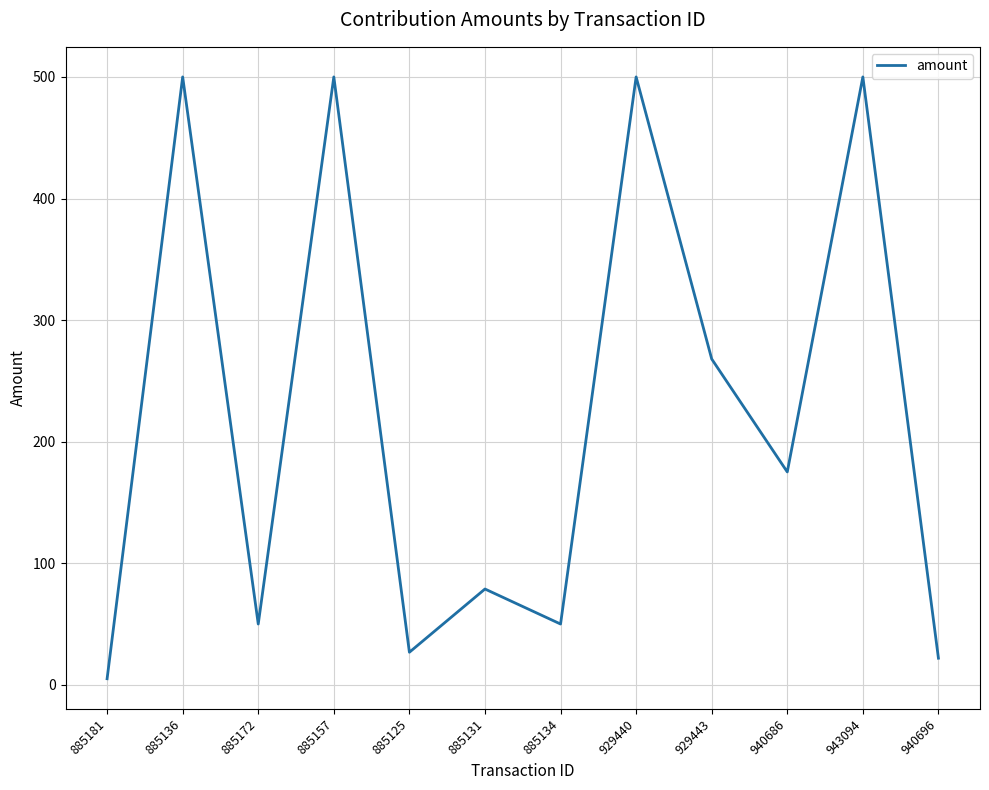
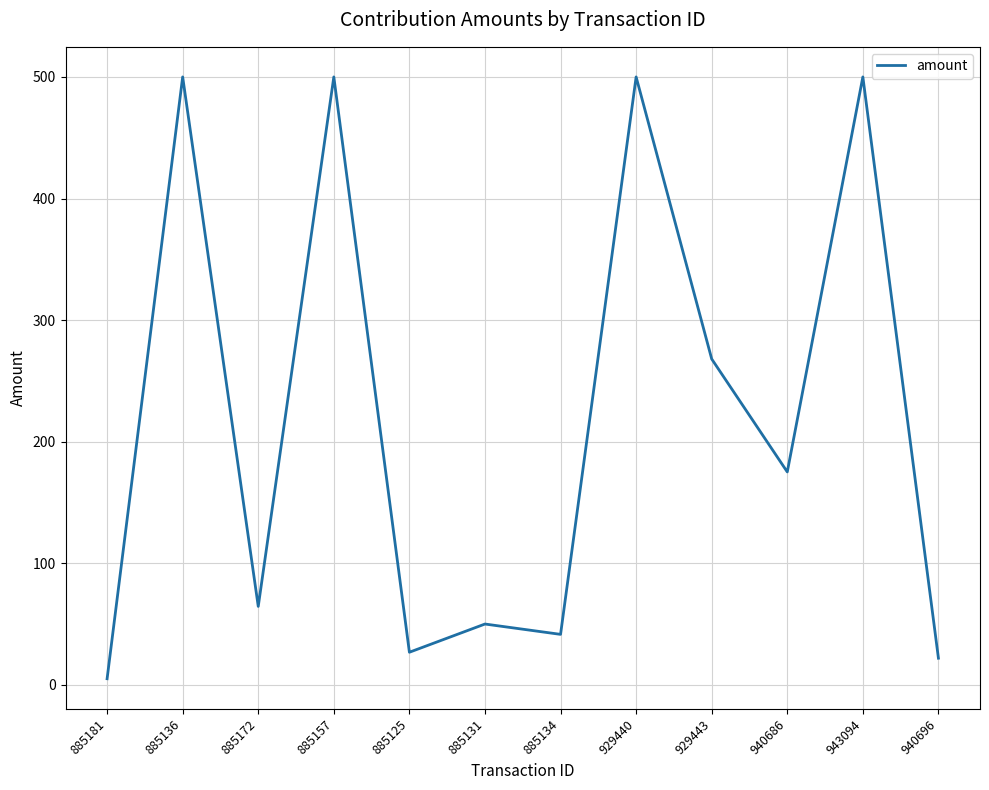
885172: 50 -> 65
885131: 79 -> 50
885134: 50 -> 42
